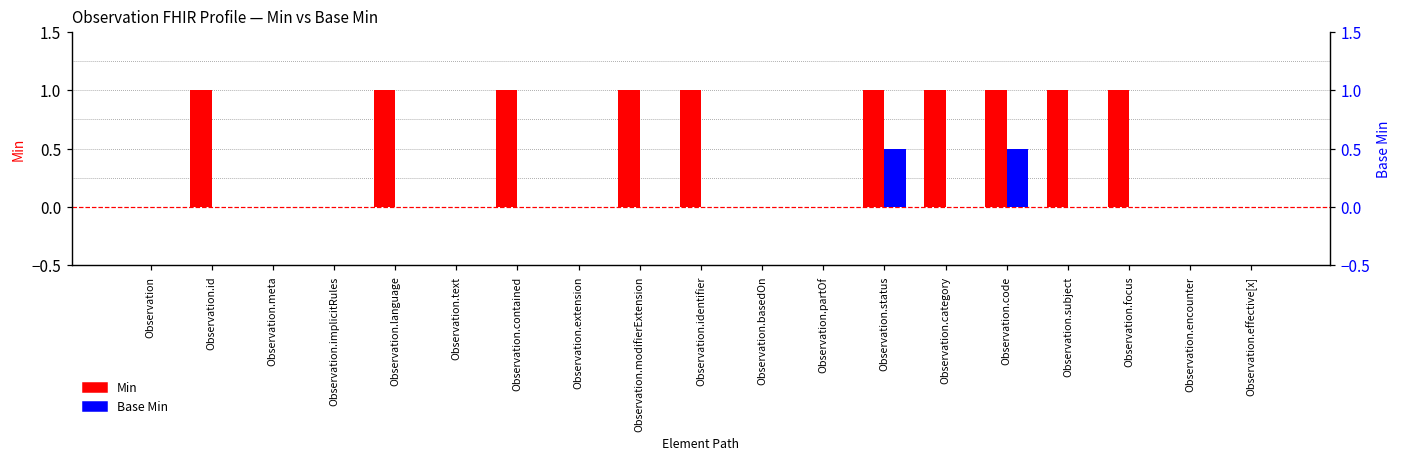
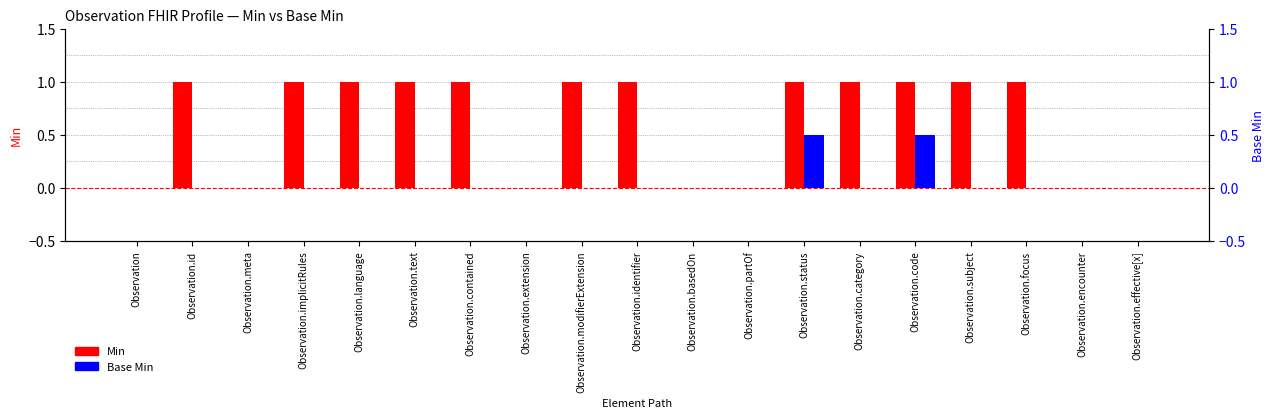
Min, Observation.implicitRules: 0 -> 1
Min, Observation.text: 0 -> 1
